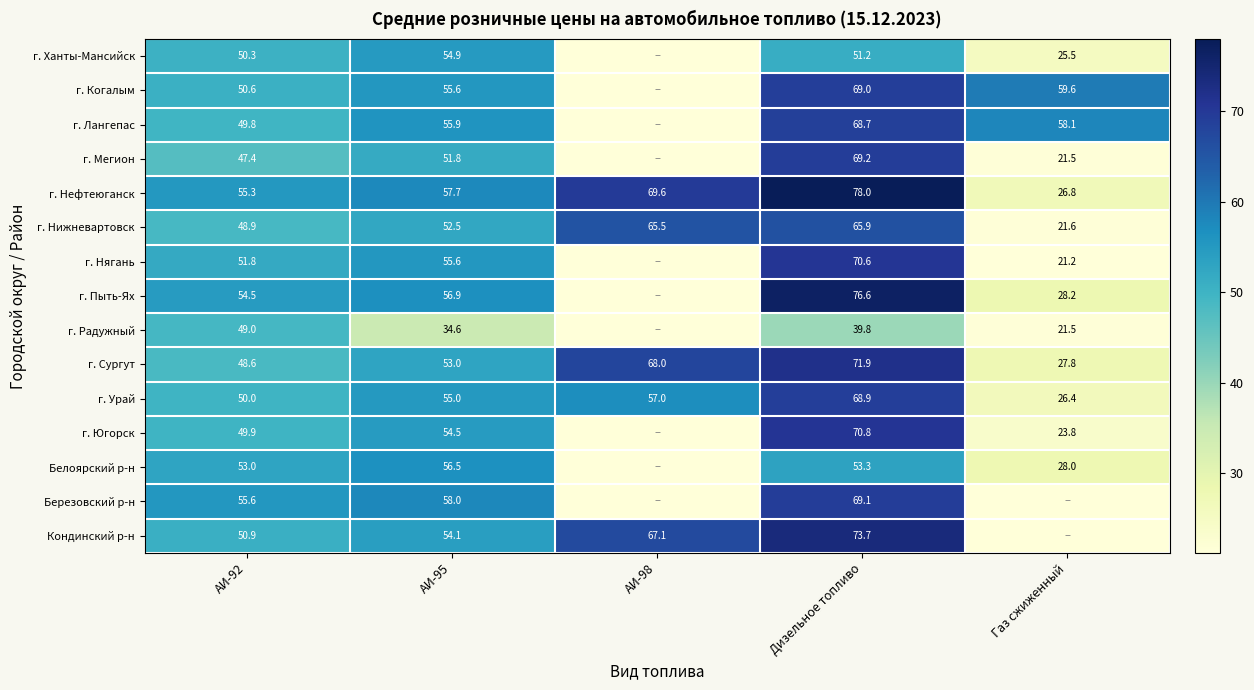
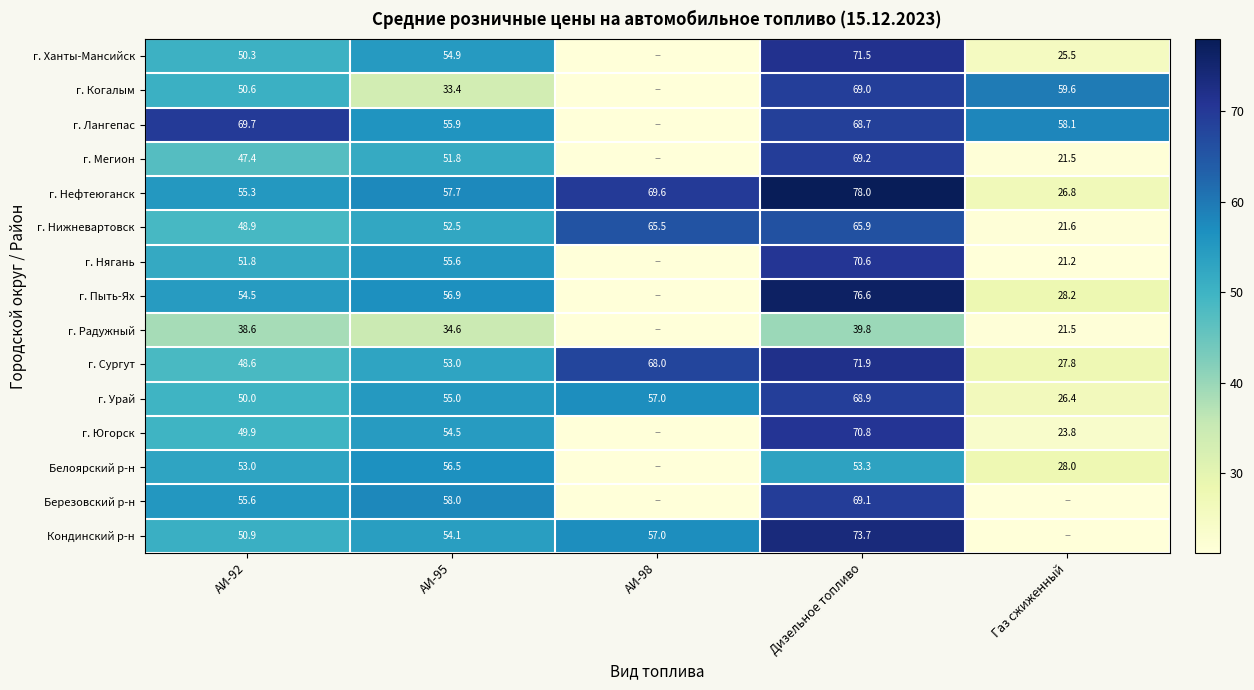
г. Ханты-Мансийск, Дизельное топливо: 51.2 -> 71.5
г. Когалым, АИ-95: 55.6 -> 33.4
г. Лангепас, АИ-92: 49.8 -> 69.7
г. Радужный, АИ-92: 49.0 -> 38.6
Кондинский р-н, АИ-98: 67.1 -> 57.0
